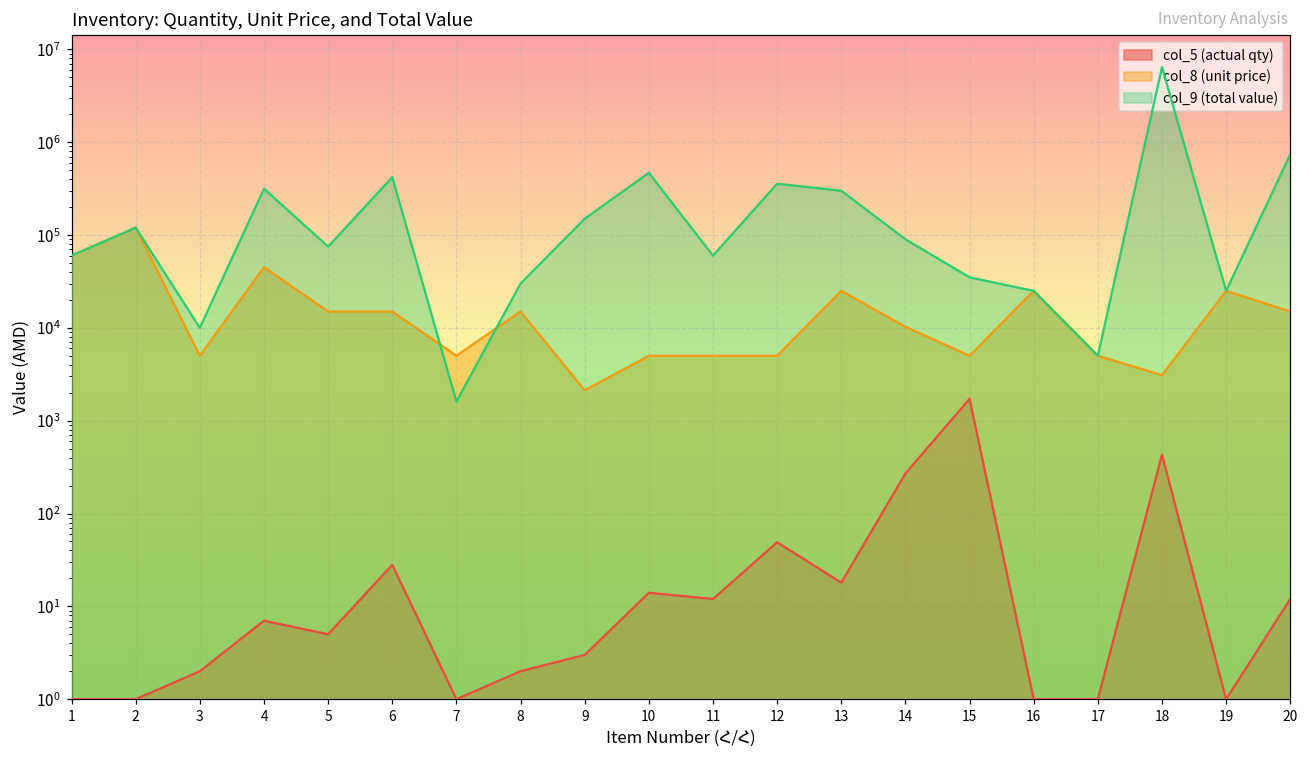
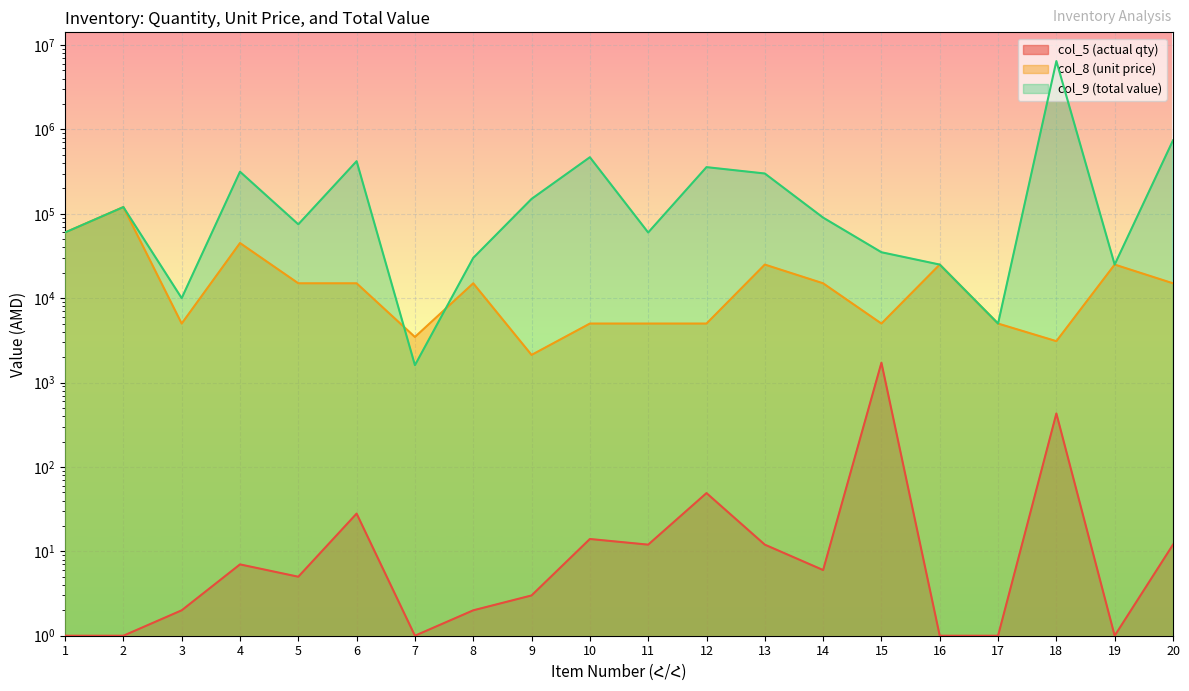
col_8 (unit price), 7: 5000 -> 3500
col_5 (actual qty), 13: 18 -> 12
col_5 (actual qty), 14: 270 -> 6
col_8 (unit price), 14: 10000 -> 15000
